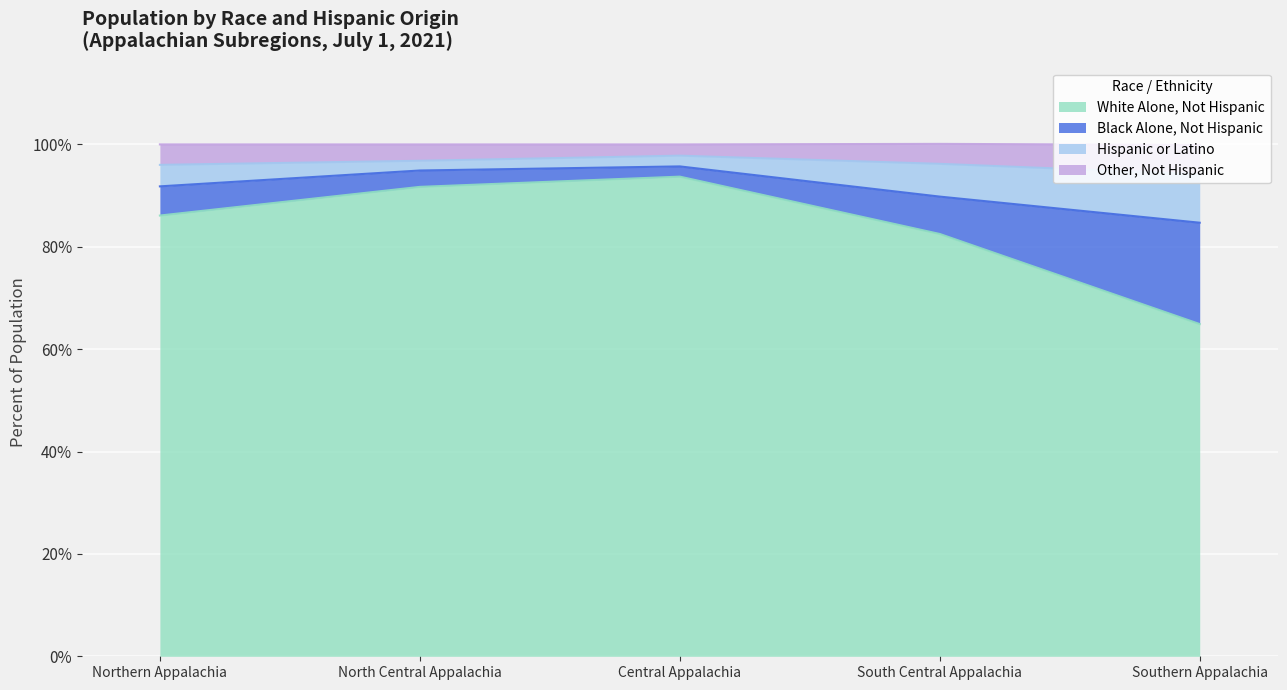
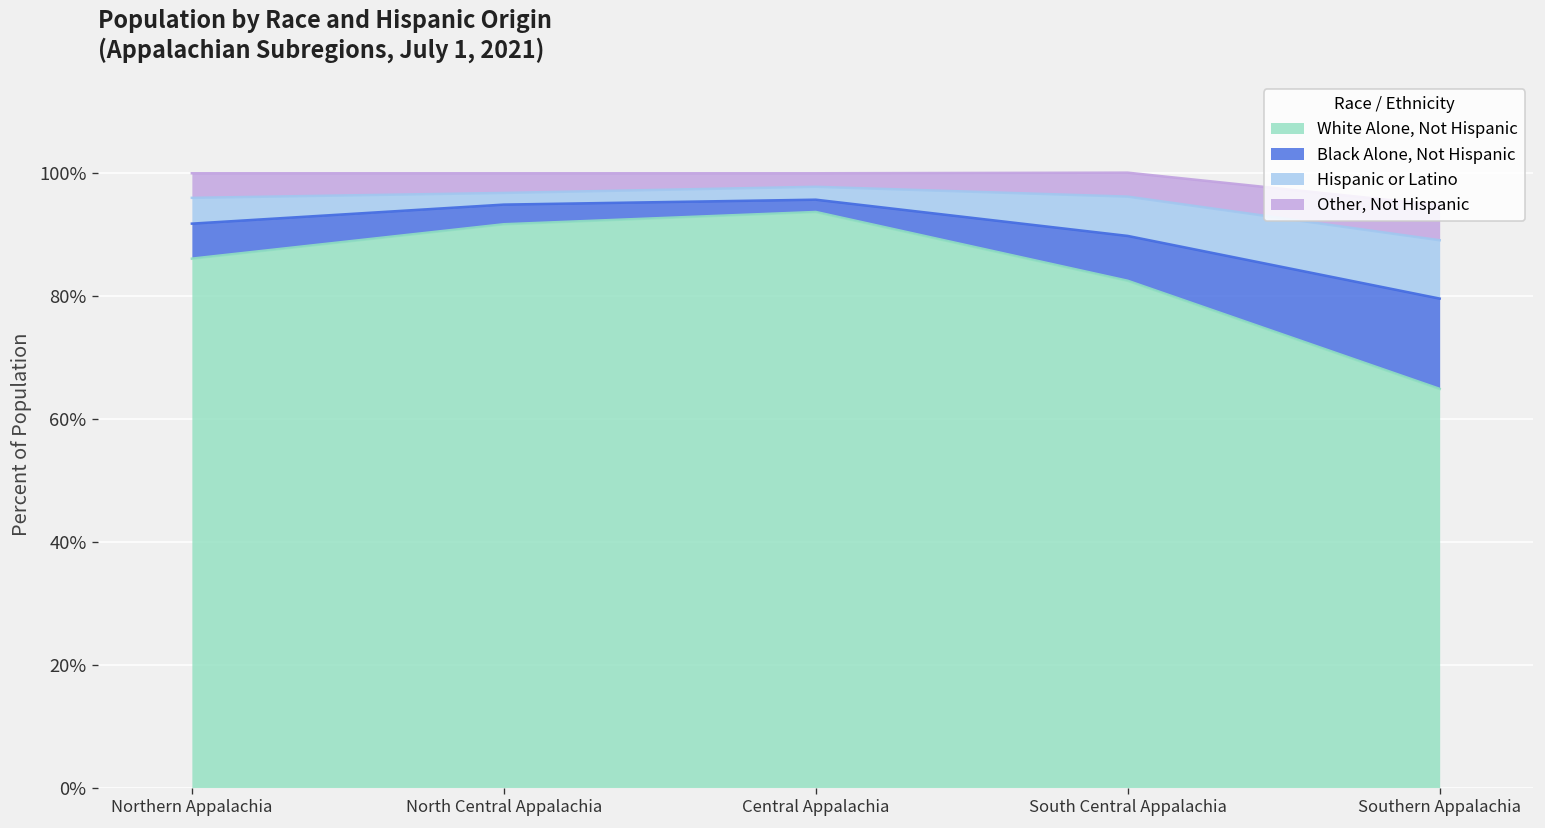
Black Alone, Not Hispanic, Southern Appalachia: 20% -> 15%
